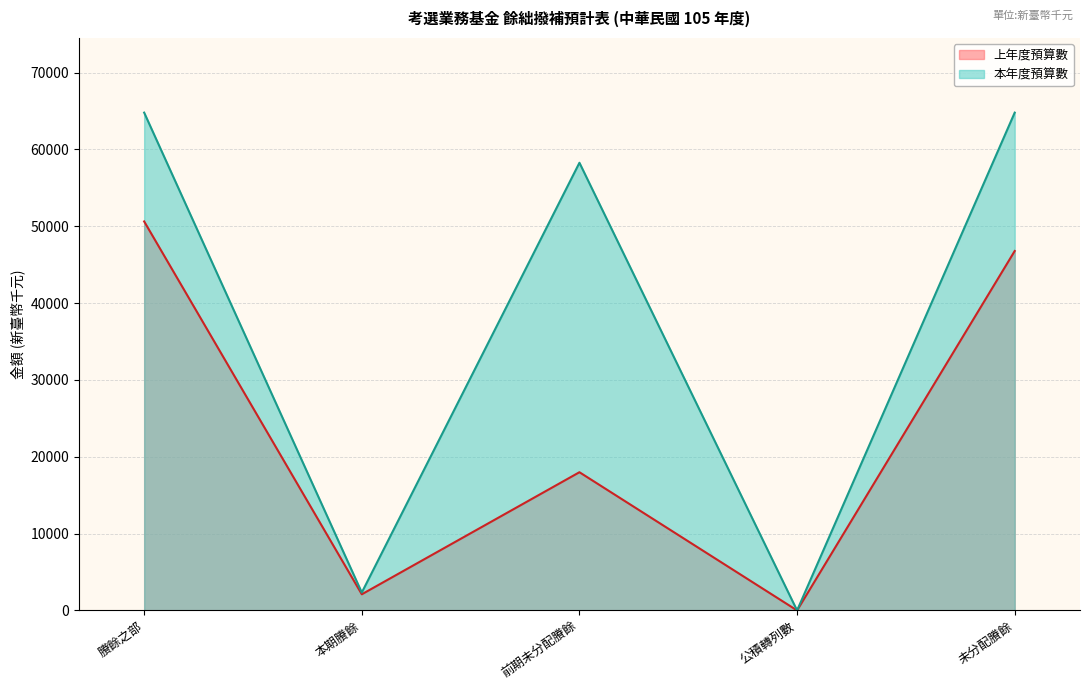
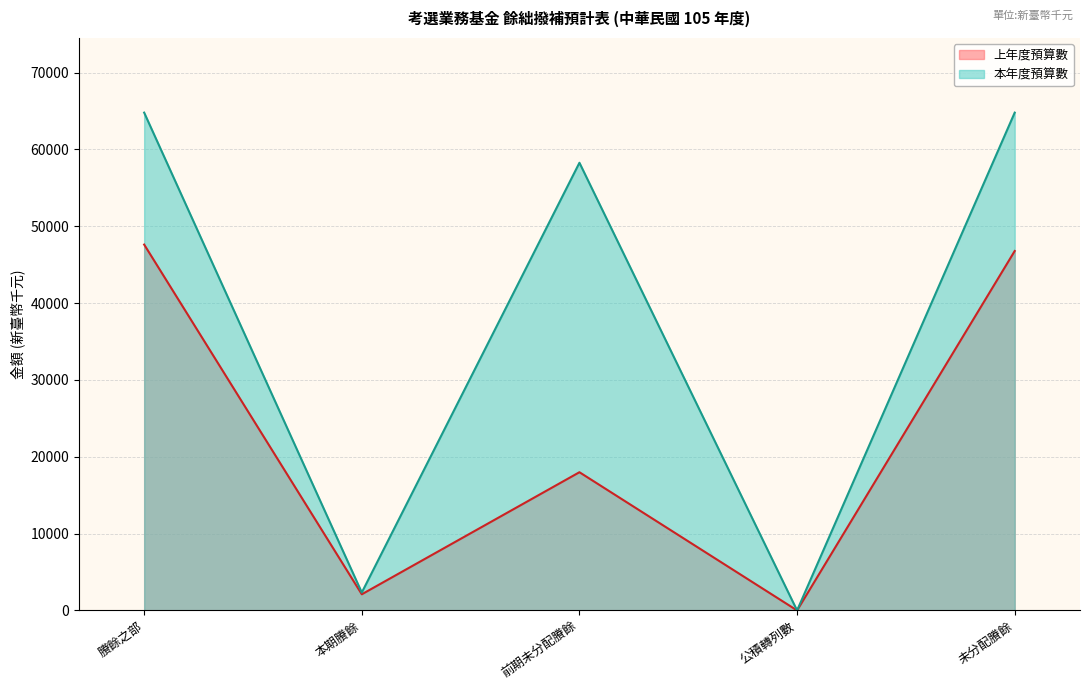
上年度預算數, 賸餘之部: 51000 -> 48000
